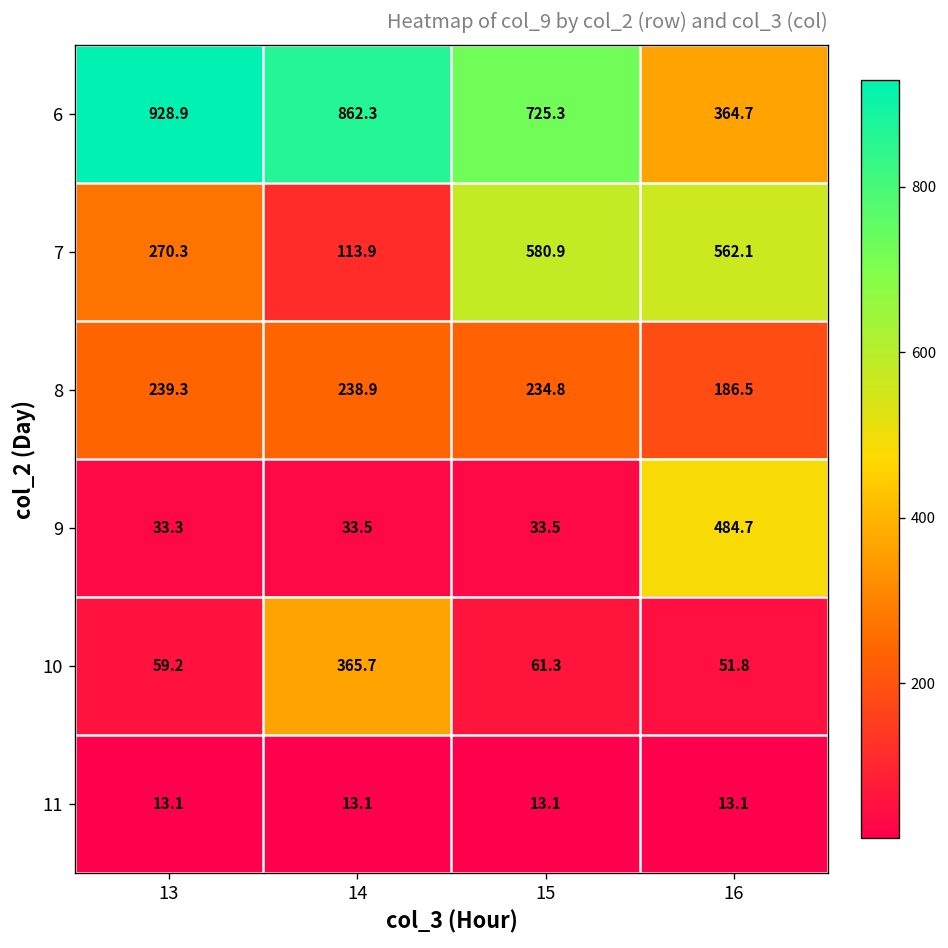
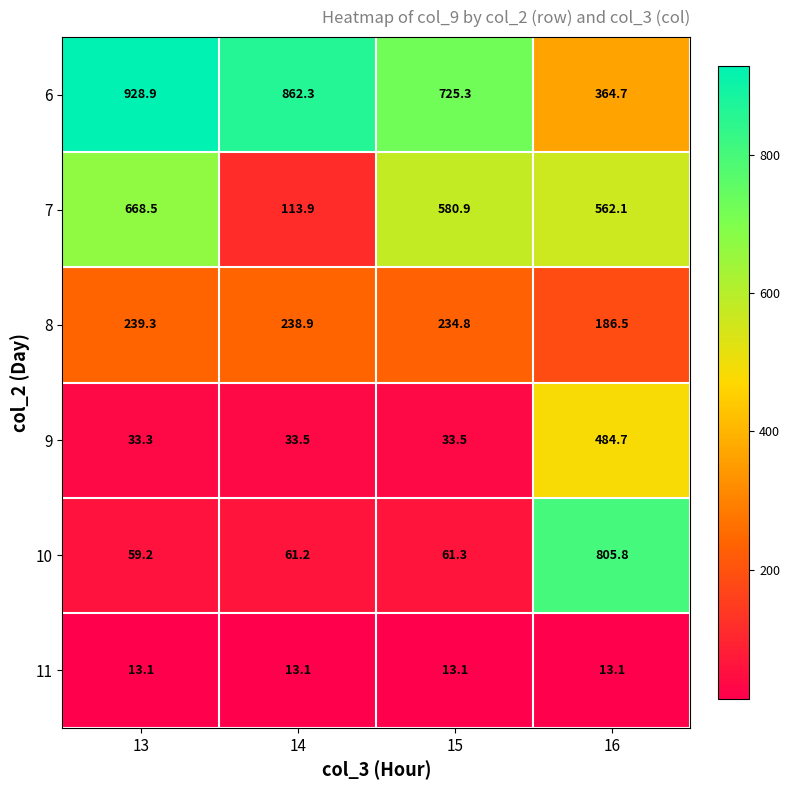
7, 13: 270.3 -> 668.5
10, 14: 365.7 -> 61.2
10, 16: 51.8 -> 805.8
